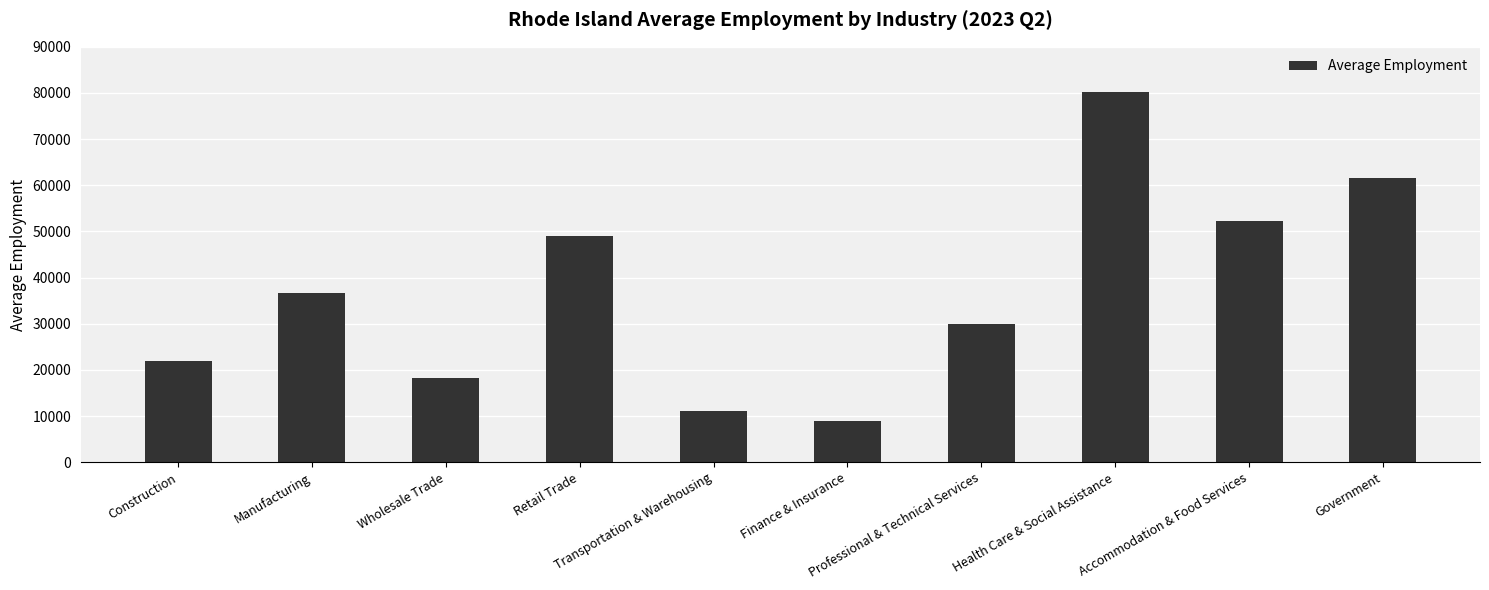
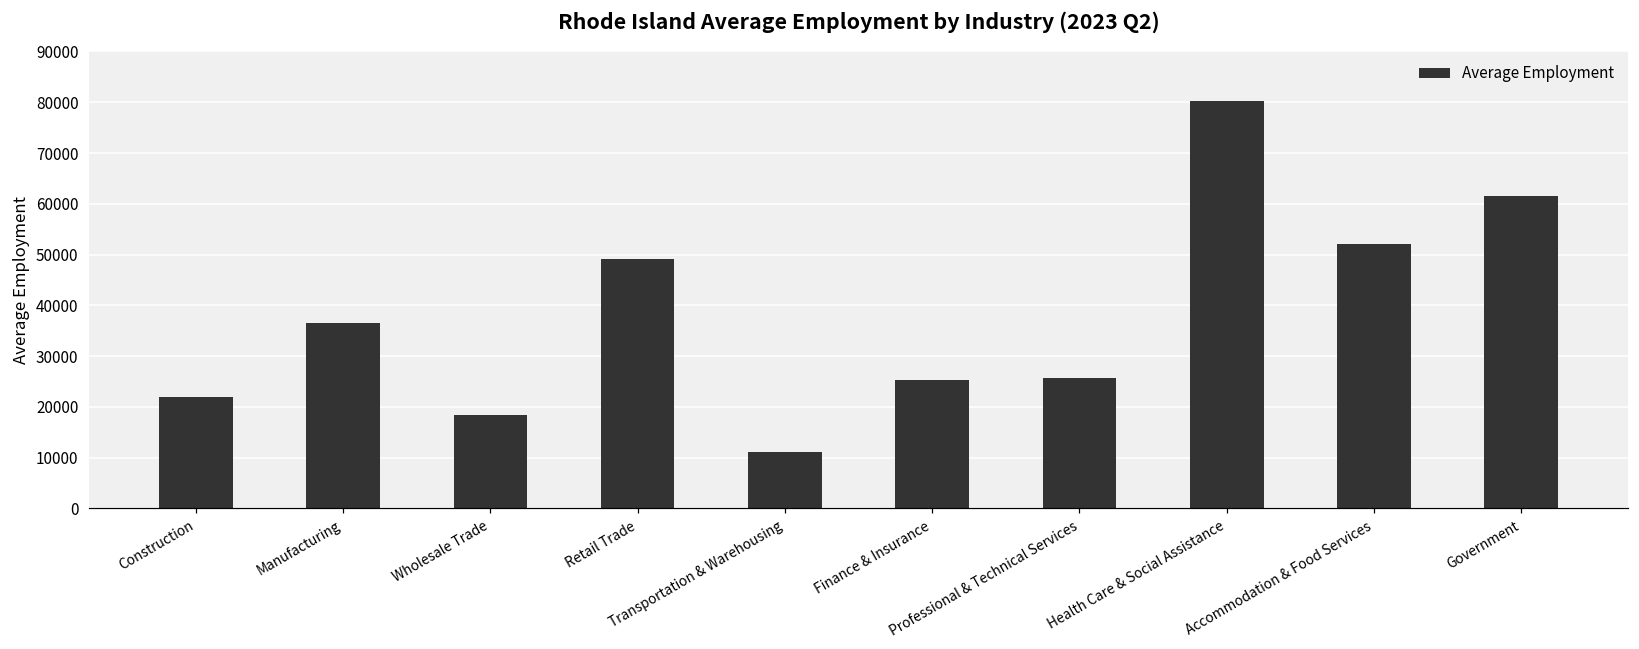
Finance & Insurance: 9000 -> 25000
Professional & Technical Services: 30000 -> 26000
